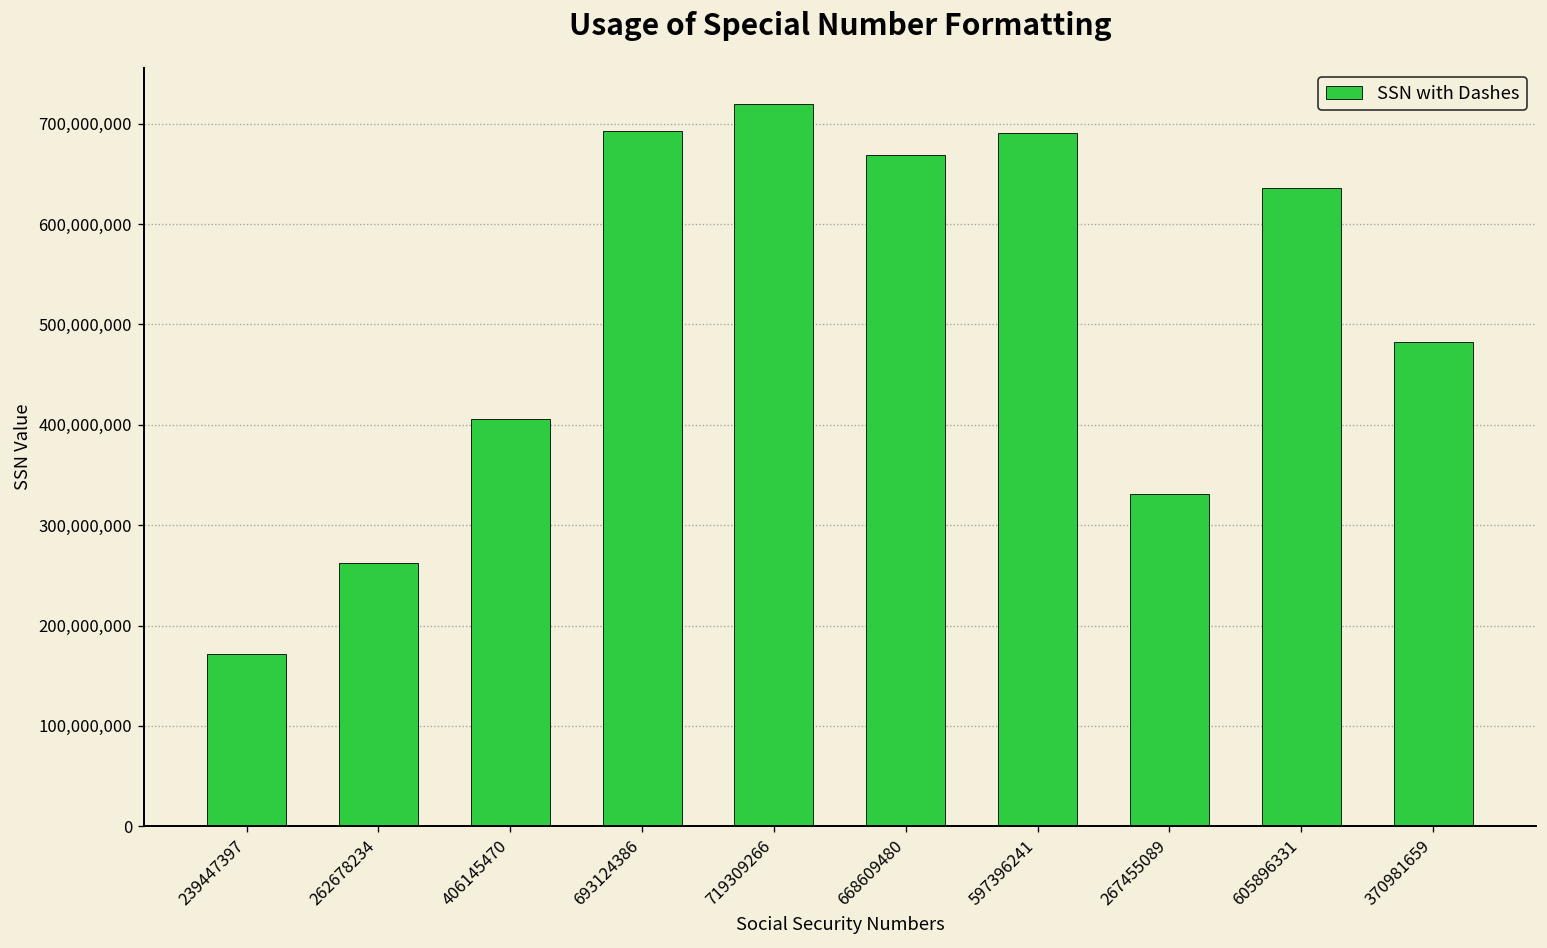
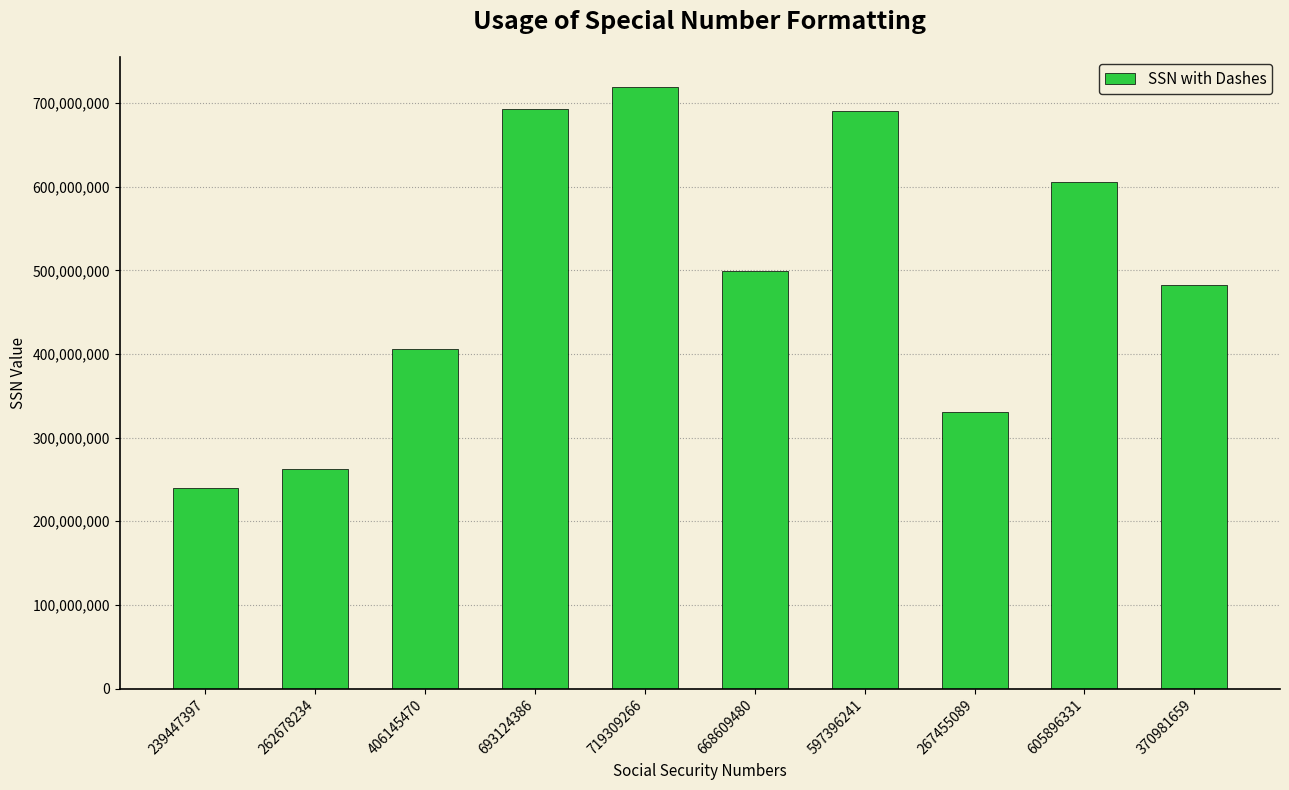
239447397: 170,000,000 -> 240,000,000
668609480: 670,000,000 -> 500,000,000
605896331: 640,000,000 -> 610,000,000
